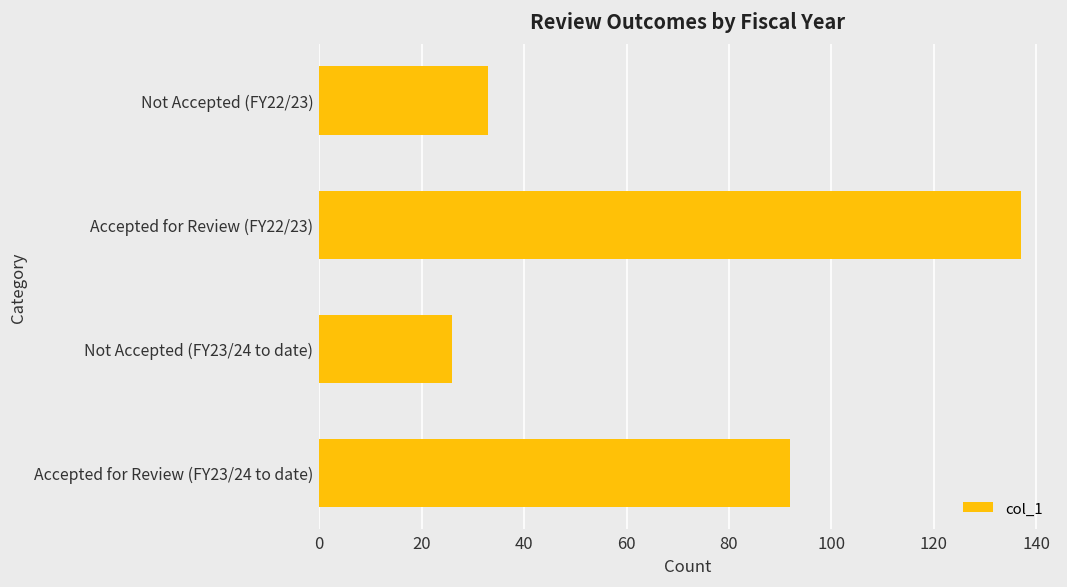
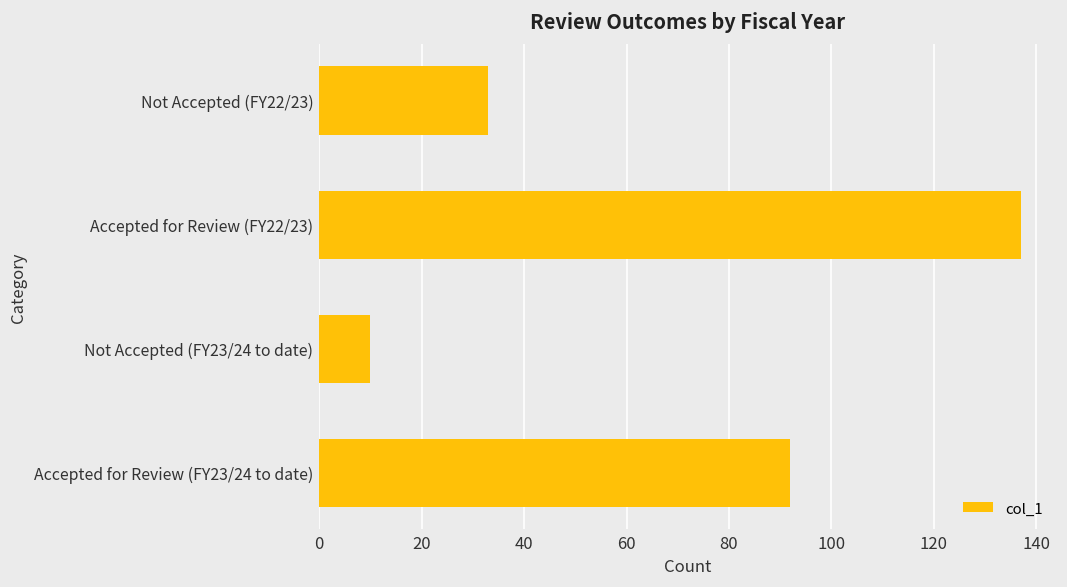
Not Accepted (FY23/24 to date): 26 -> 10
